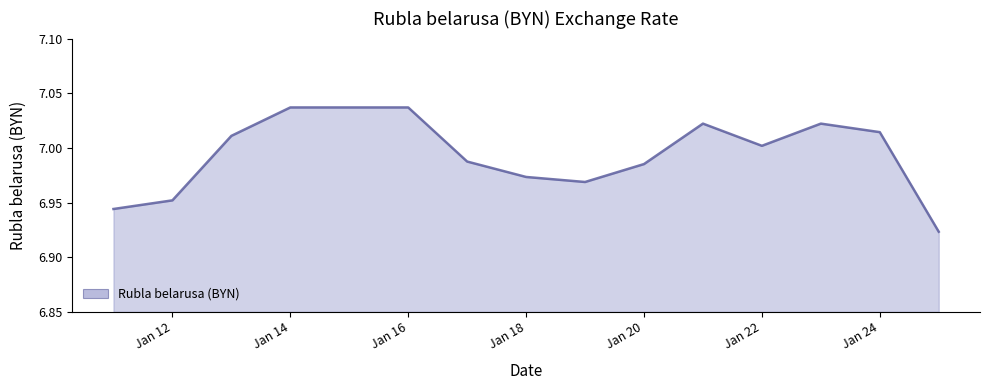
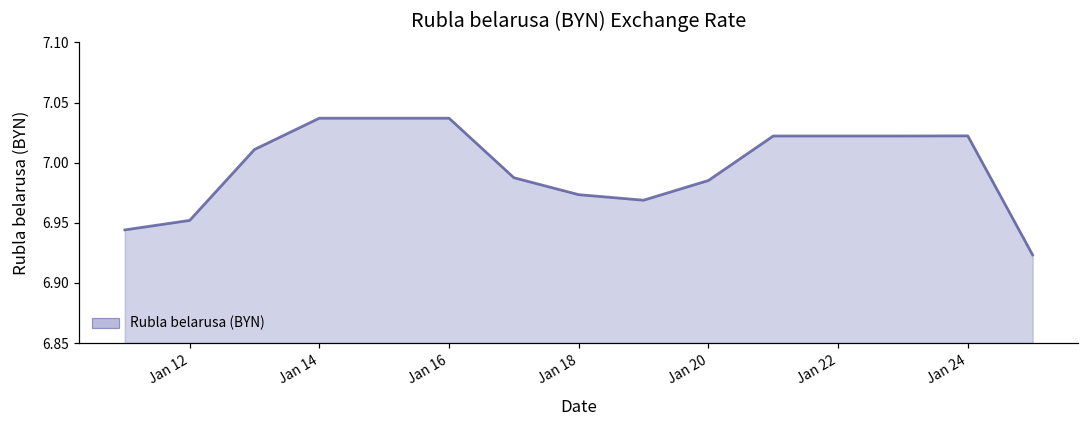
Jan 22: 7.002 -> 7.022
Jan 24: 7.014 -> 7.022
